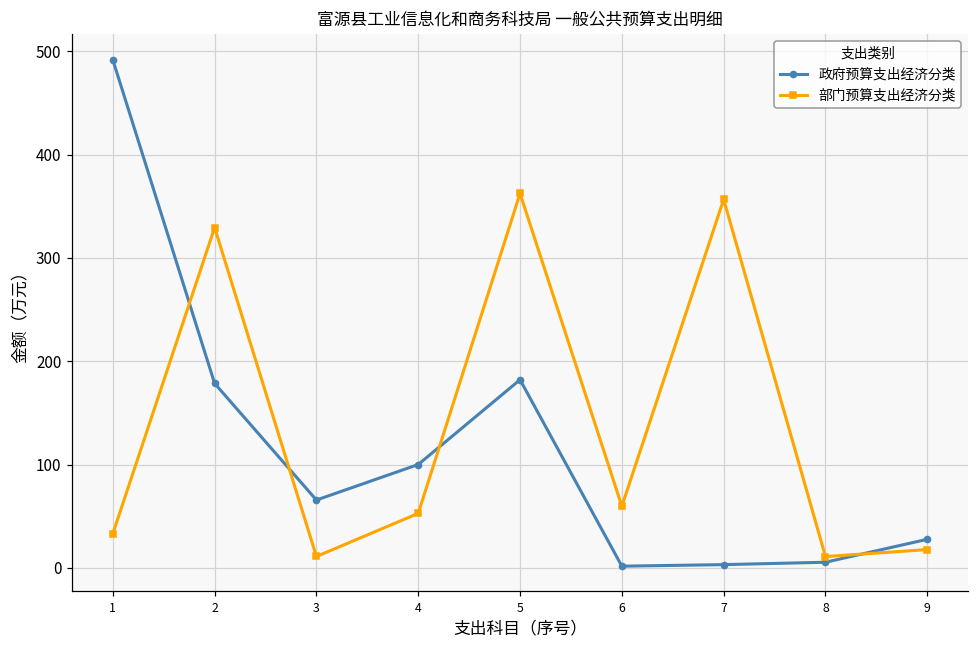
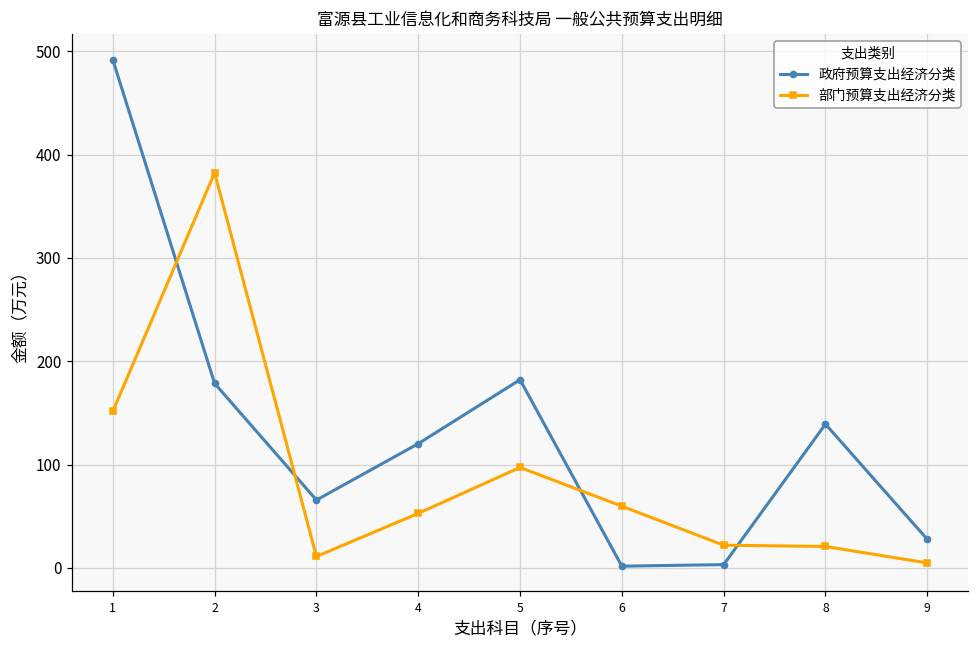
部门预算支出经济分类, 1: 30 -> 150
部门预算支出经济分类, 2: 330 -> 380
政府预算支出经济分类, 4: 100 -> 120
部门预算支出经济分类, 5: 360 -> 100
部门预算支出经济分类, 7: 360 -> 20
政府预算支出经济分类, 8: 10 -> 140
部门预算支出经济分类, 8: 10 -> 20
部门预算支出经济分类, 9: 20 -> 0
